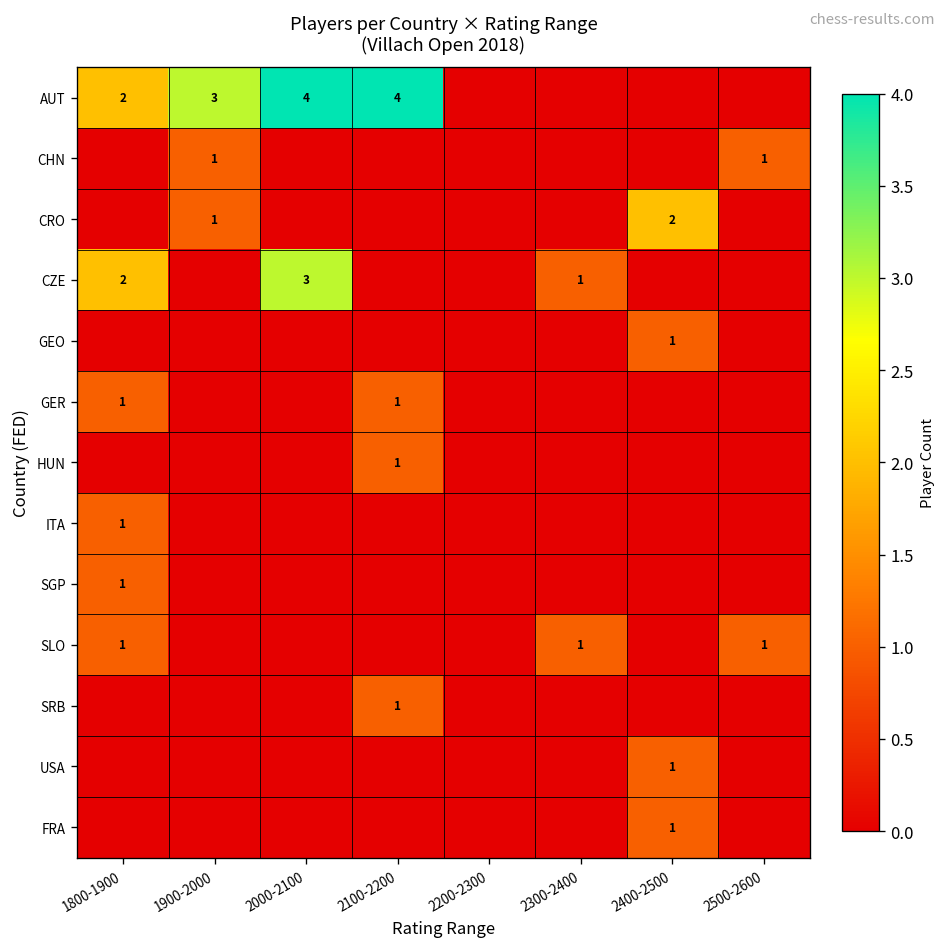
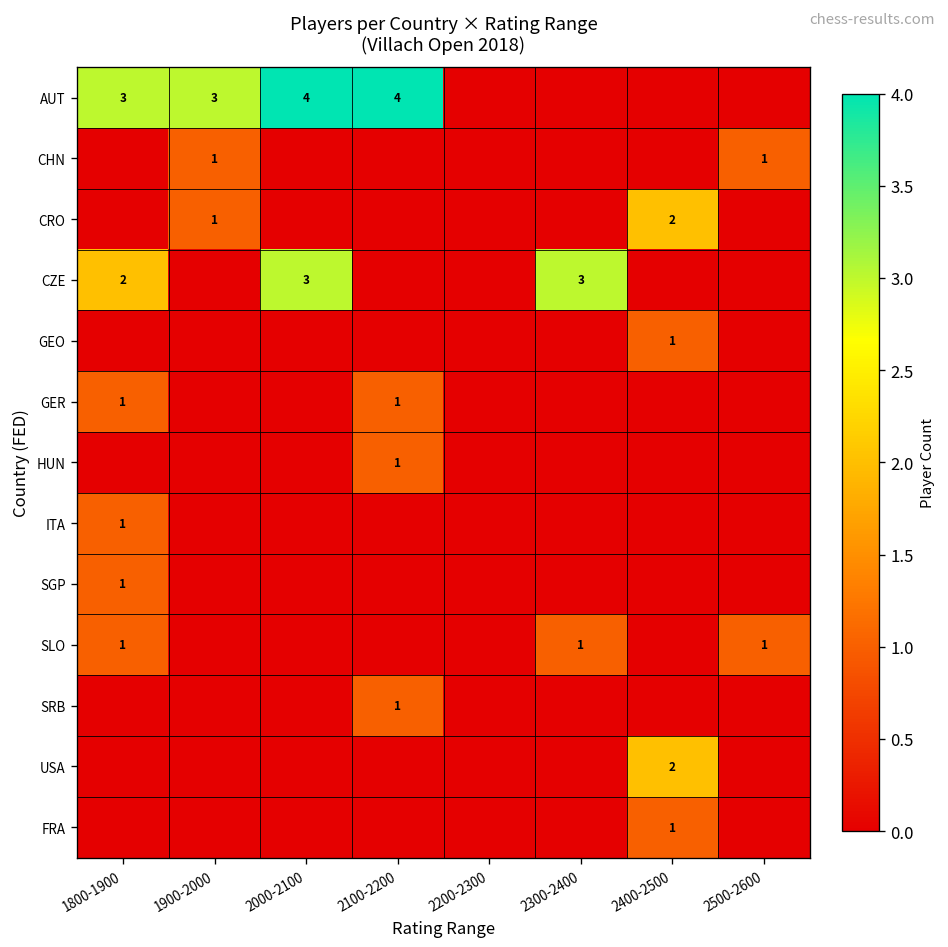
AUT, 1800-1900: 2 -> 3
CZE, 2300-2400: 1 -> 3
USA, 2400-2500: 1 -> 2
